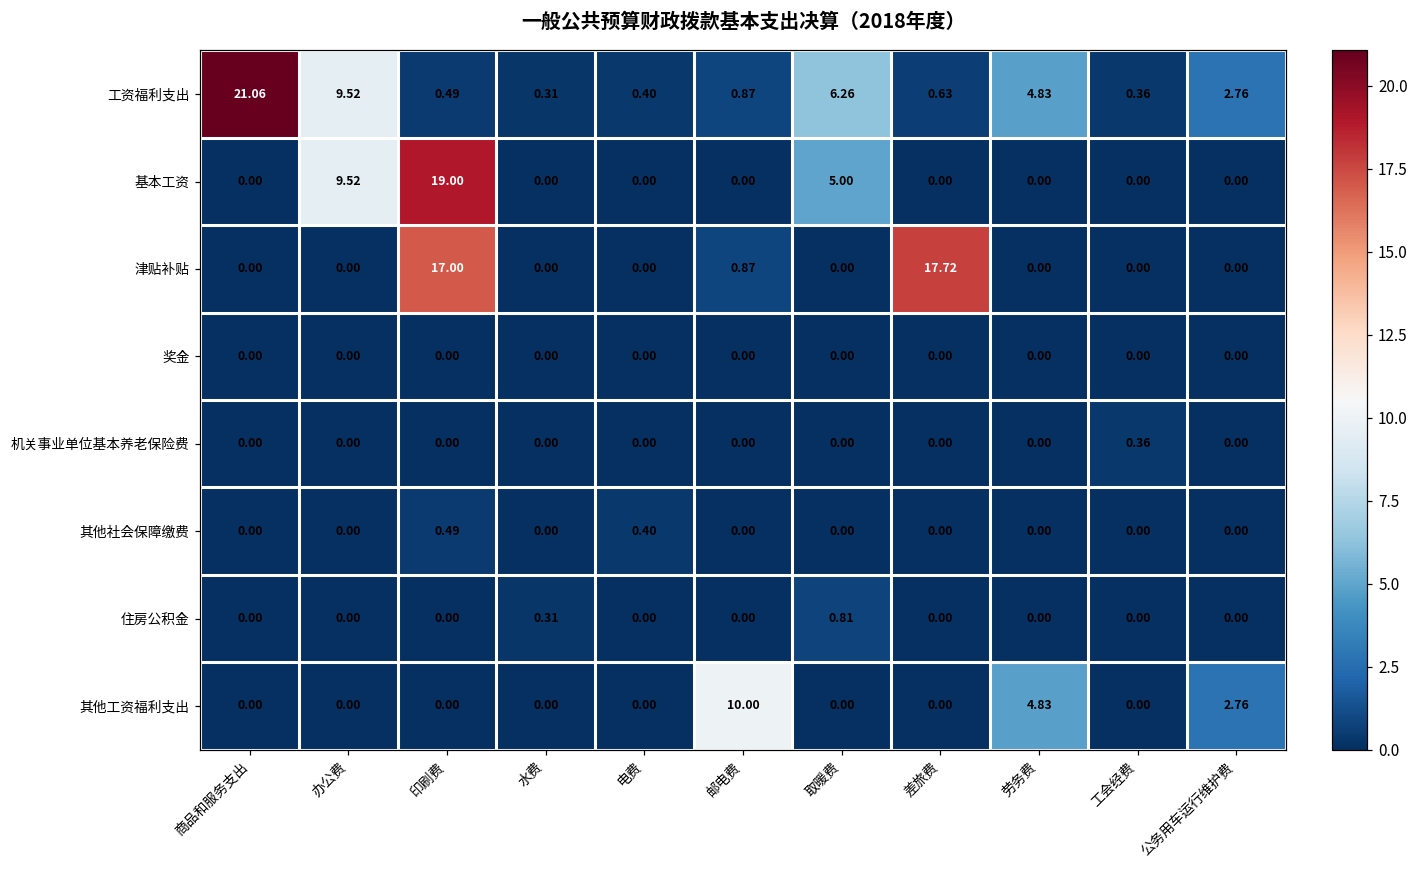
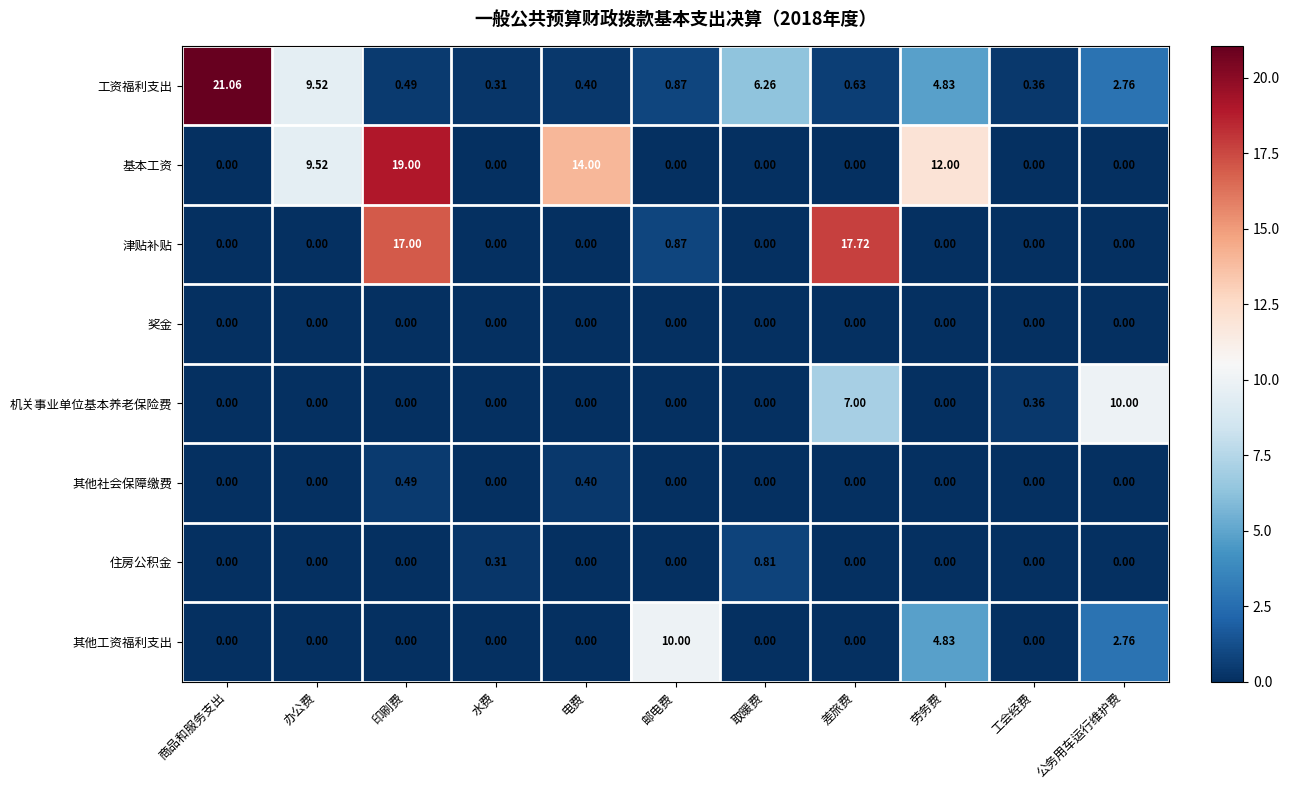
基本工资, 电费: 0.00 -> 14.00
基本工资, 取暖费: 5.00 -> 0.00
基本工资, 劳务费: 0.00 -> 12.00
机关事业单位基本养老保险费, 差旅费: 0.00 -> 7.00
机关事业单位基本养老保险费, 公务用车运行维护费: 0.00 -> 10.00
